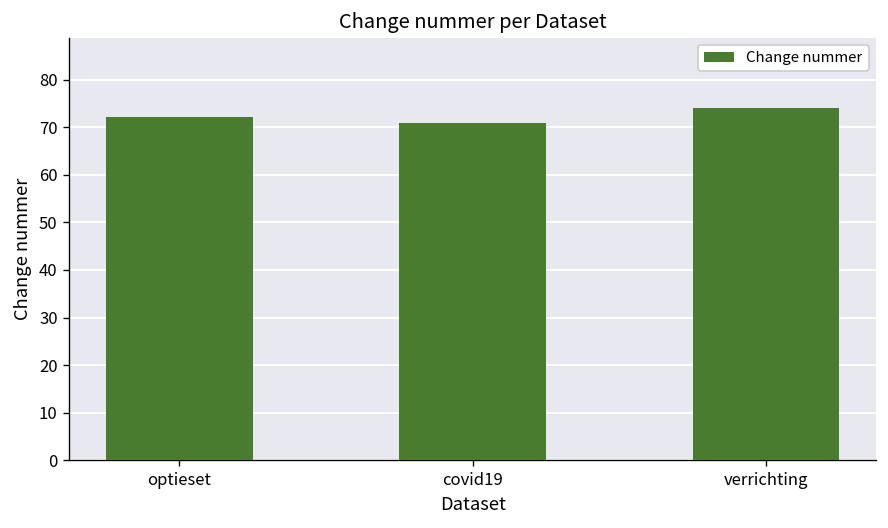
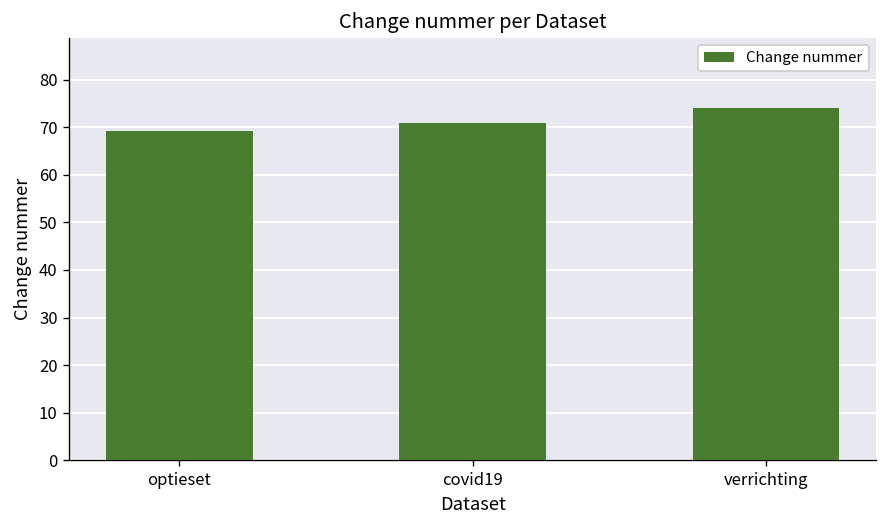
optieset: 72 -> 69
